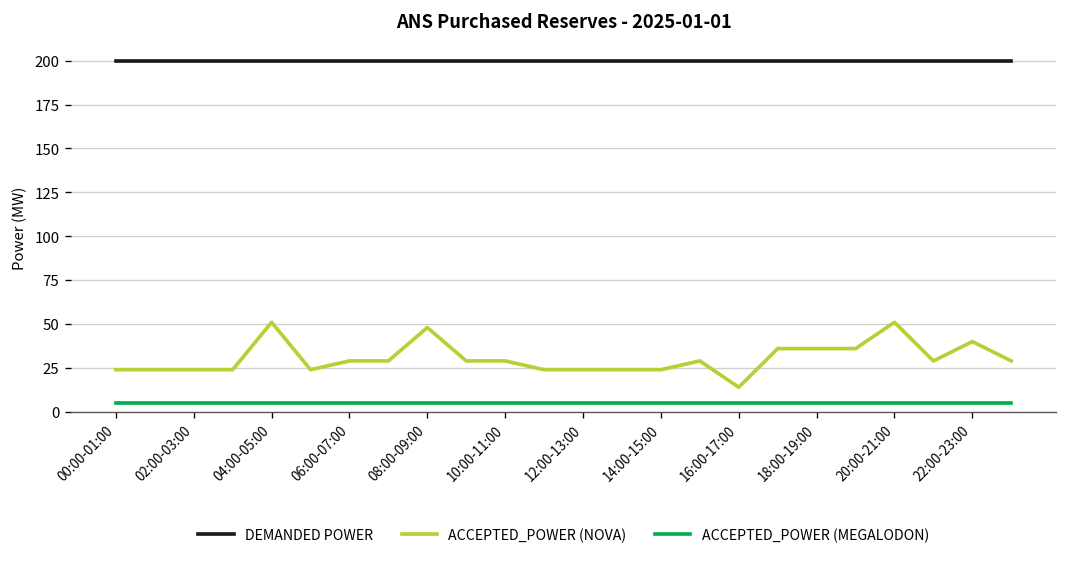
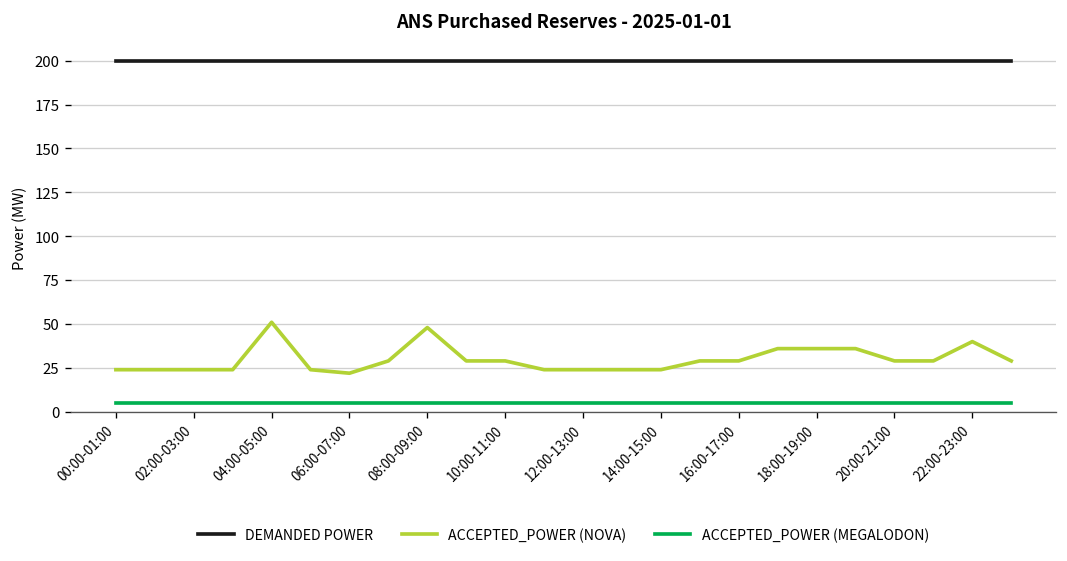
ACCEPTED_POWER (NOVA), 06:00-07:00: 29 -> 22
ACCEPTED_POWER (NOVA), 16:00-17:00: 14 -> 29
ACCEPTED_POWER (NOVA), 20:00-21:00: 51 -> 29
